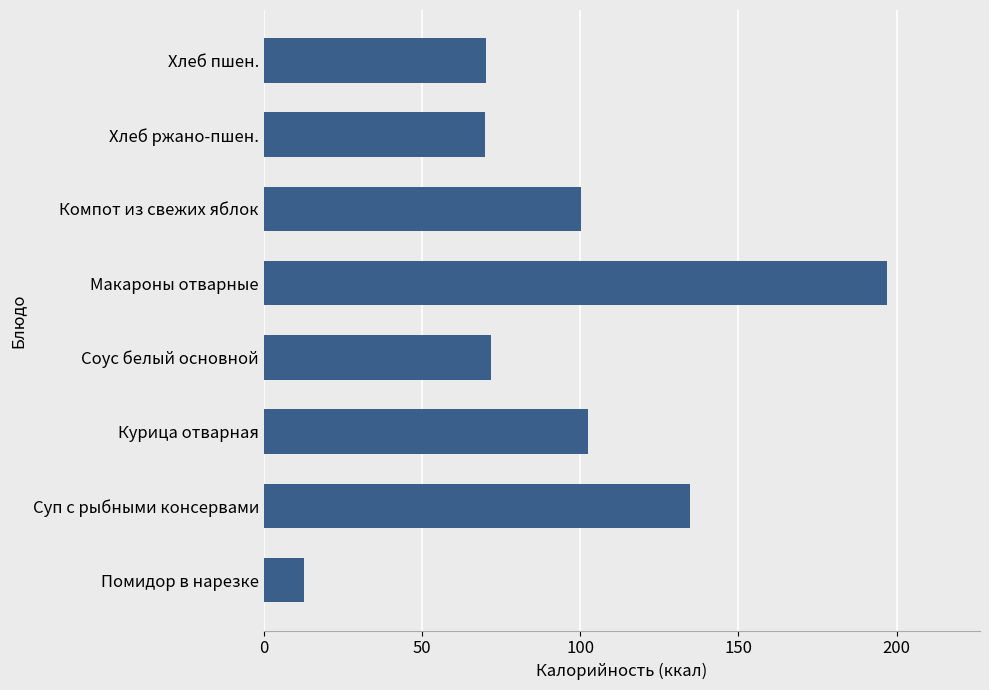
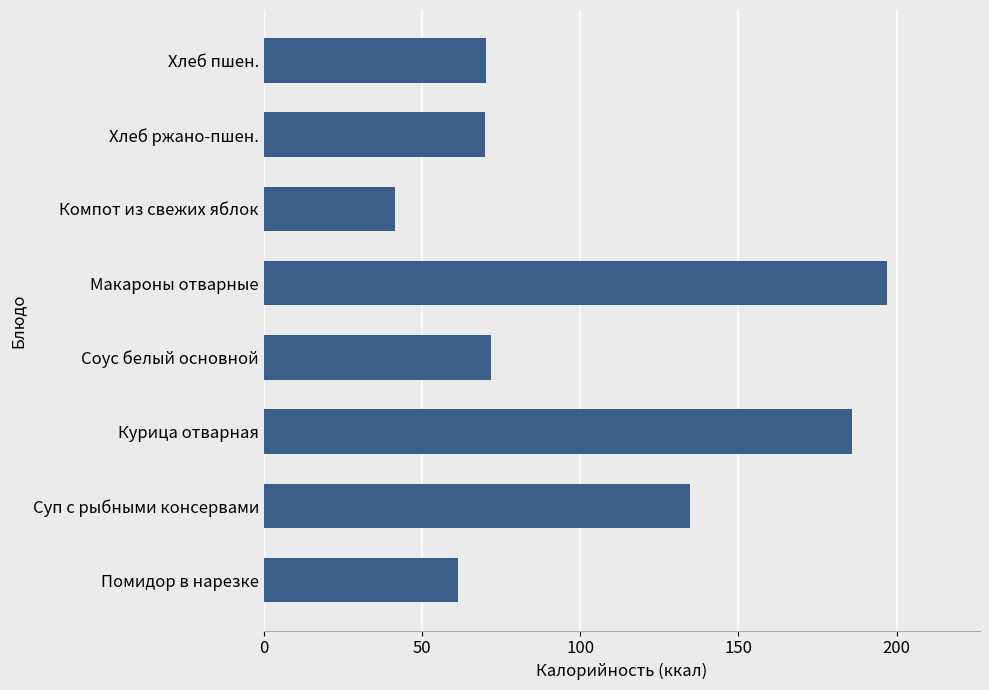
Компот из свежих яблок: 100 -> 42
Курица отварная: 102 -> 186
Помидор в нарезке: 13 -> 61
